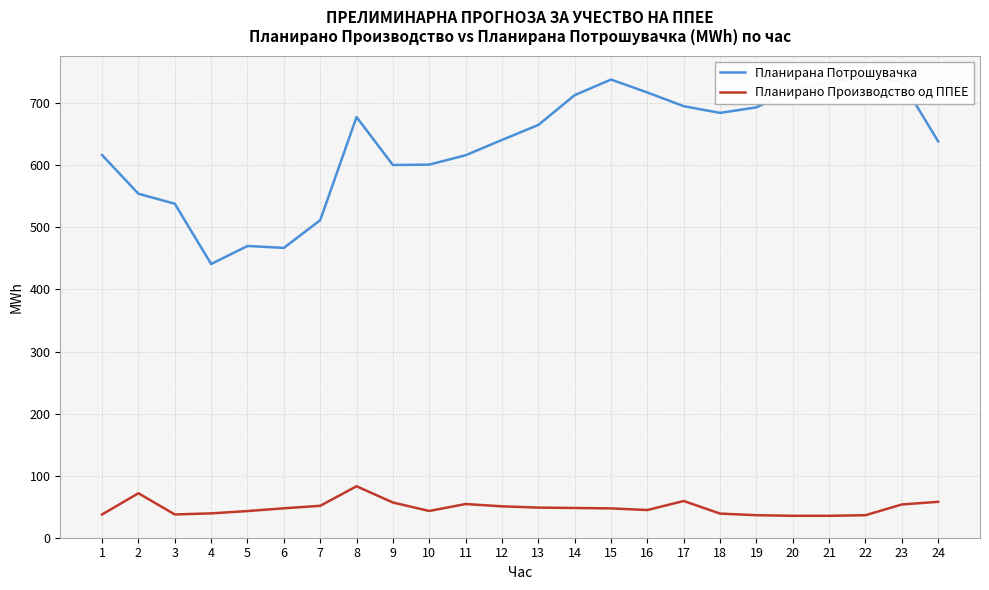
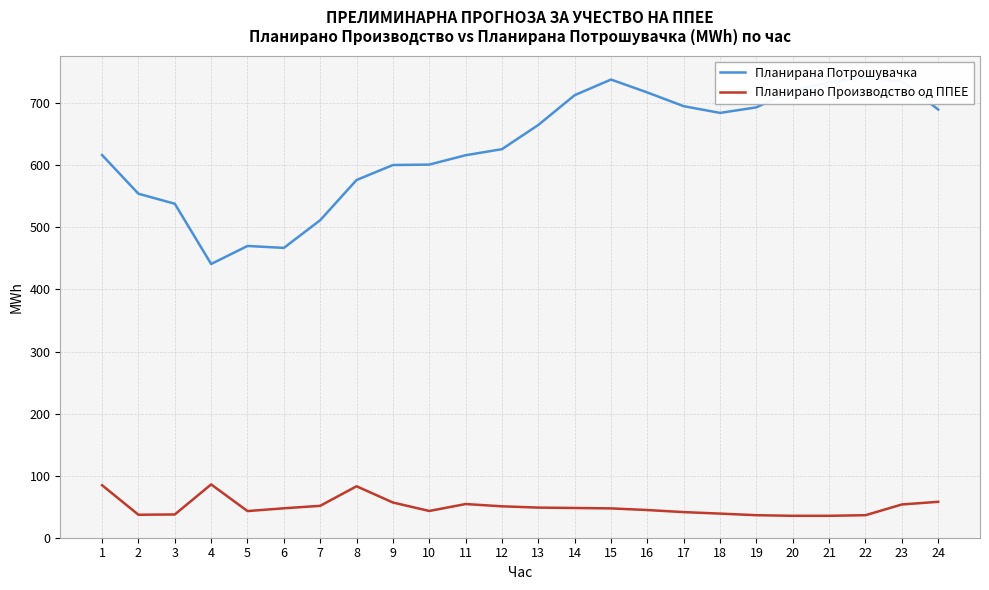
Планирано Производство од ППЕЕ, 1: 40 -> 80
Планирано Производство од ППЕЕ, 2: 70 -> 40
Планирано Производство од ППЕЕ, 4: 40 -> 90
Планирана Потрошувачка, 8: 680 -> 580
Планирана Потрошувачка, 12: 640 -> 630
Планирано Производство од ППЕЕ, 17: 60 -> 40
Планирана Потрошувачка, 24: 640 -> 690
